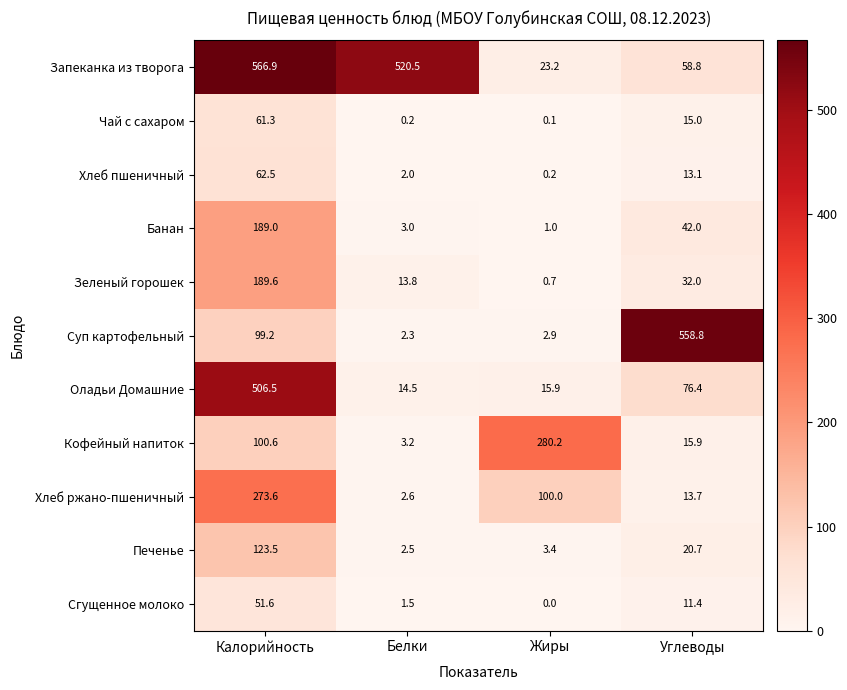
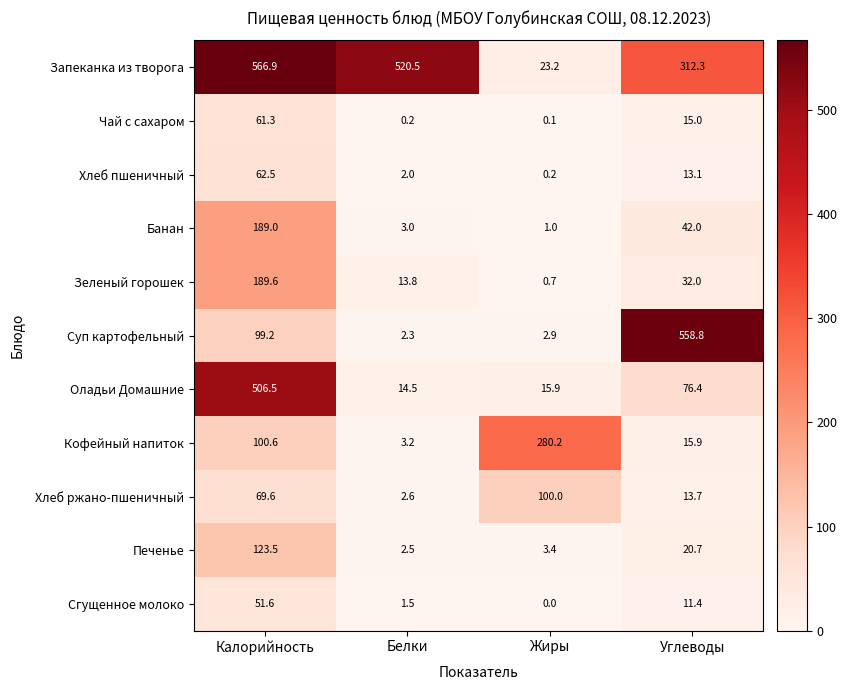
Запеканка из творога, Углеводы: 58.8 -> 312.3
Хлеб ржано-пшеничный, Калорийность: 273.6 -> 69.6
